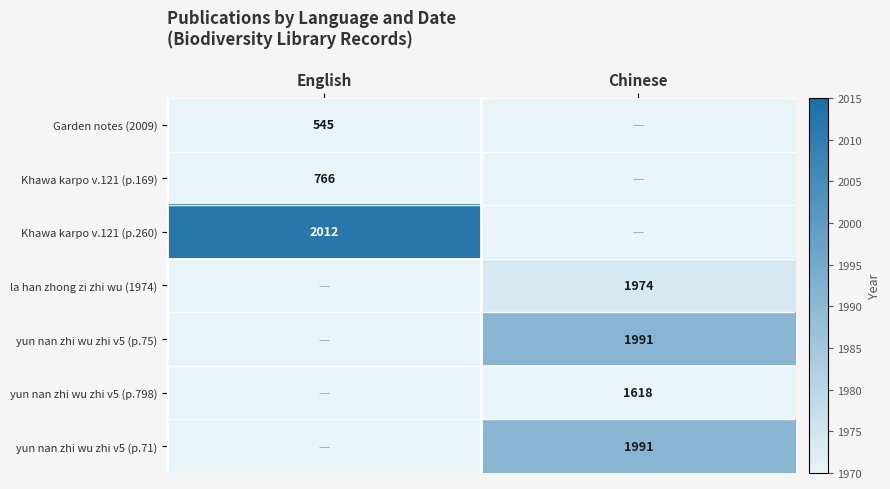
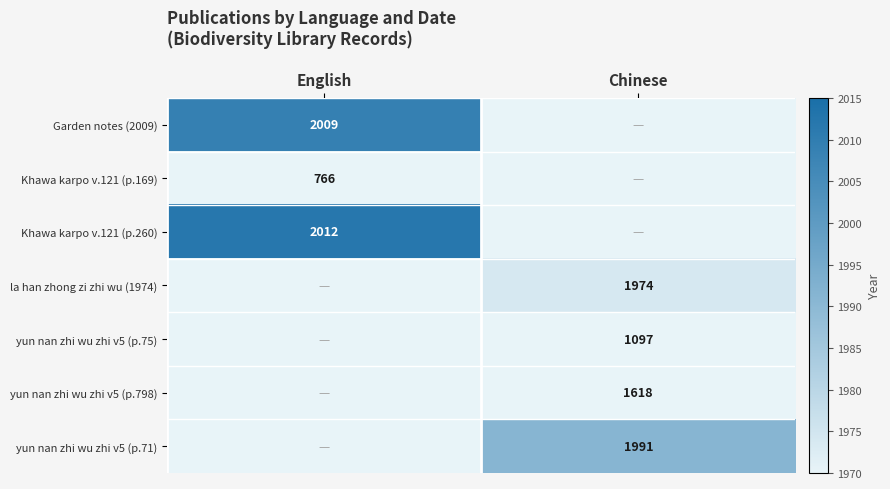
Garden notes (2009), English: 545 -> 2009
yun nan zhi wu zhi v5 (p.75), Chinese: 1991 -> 1097
